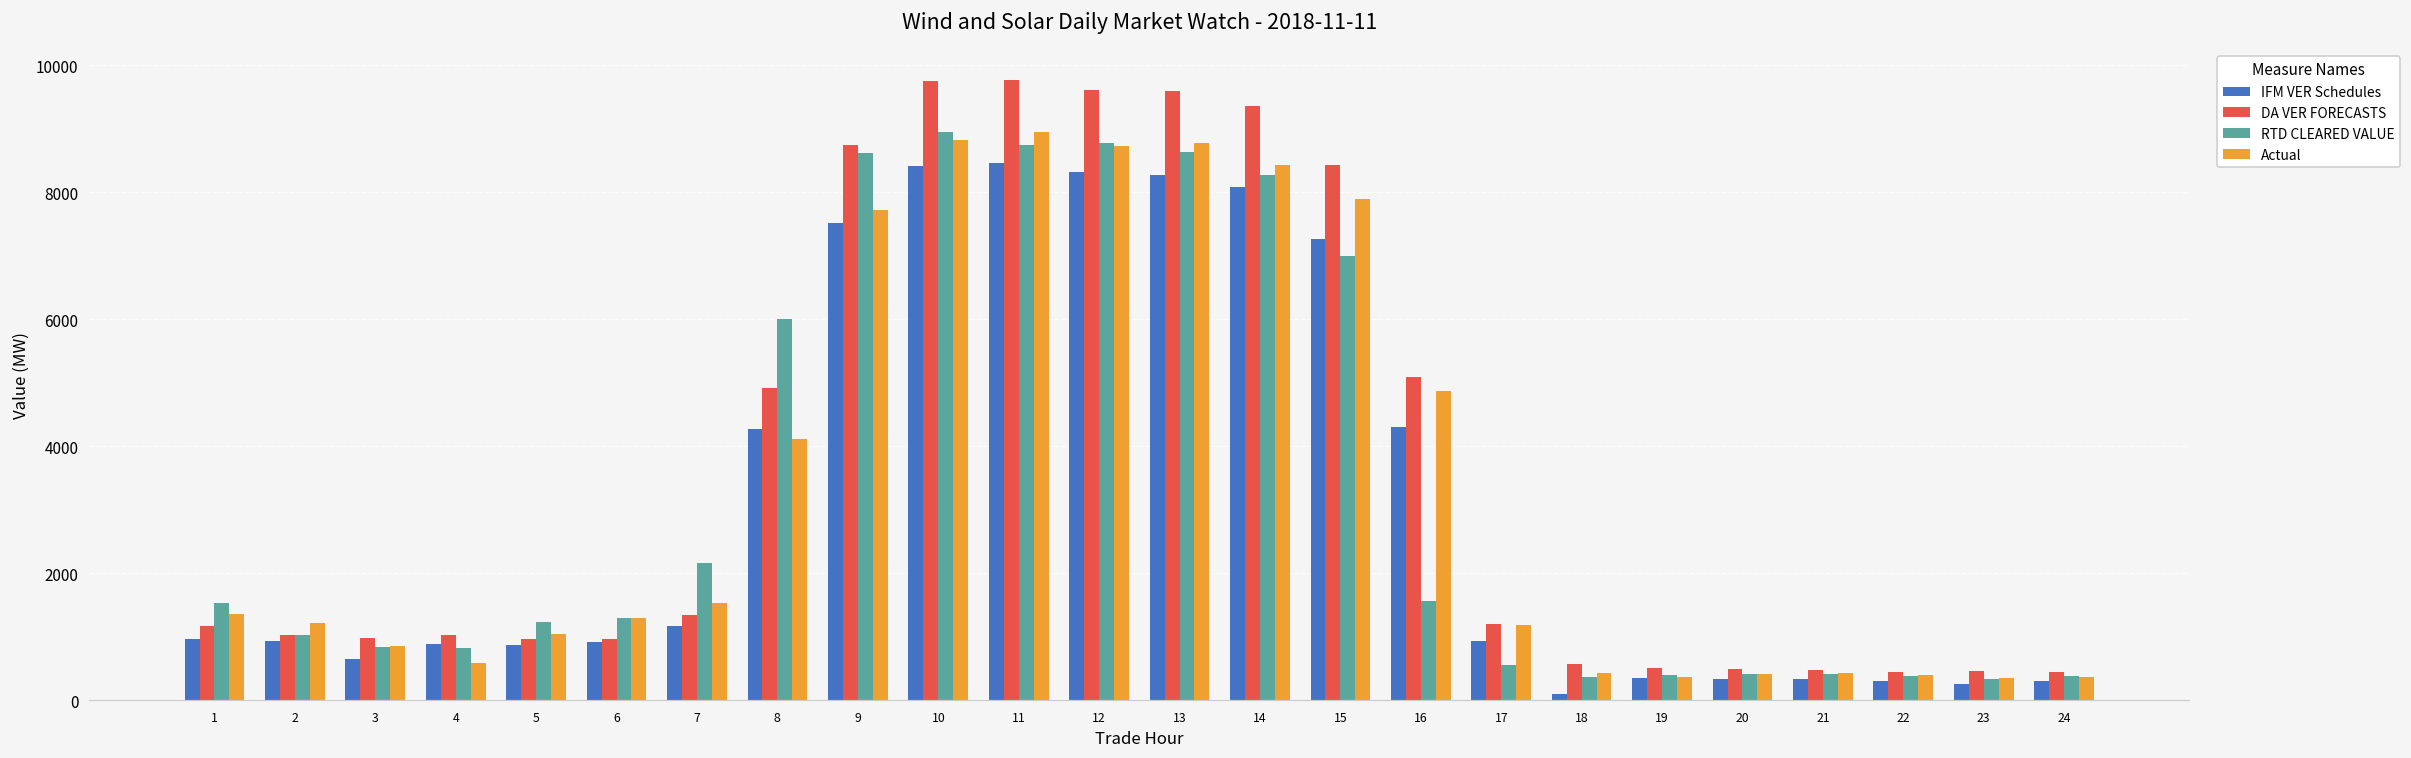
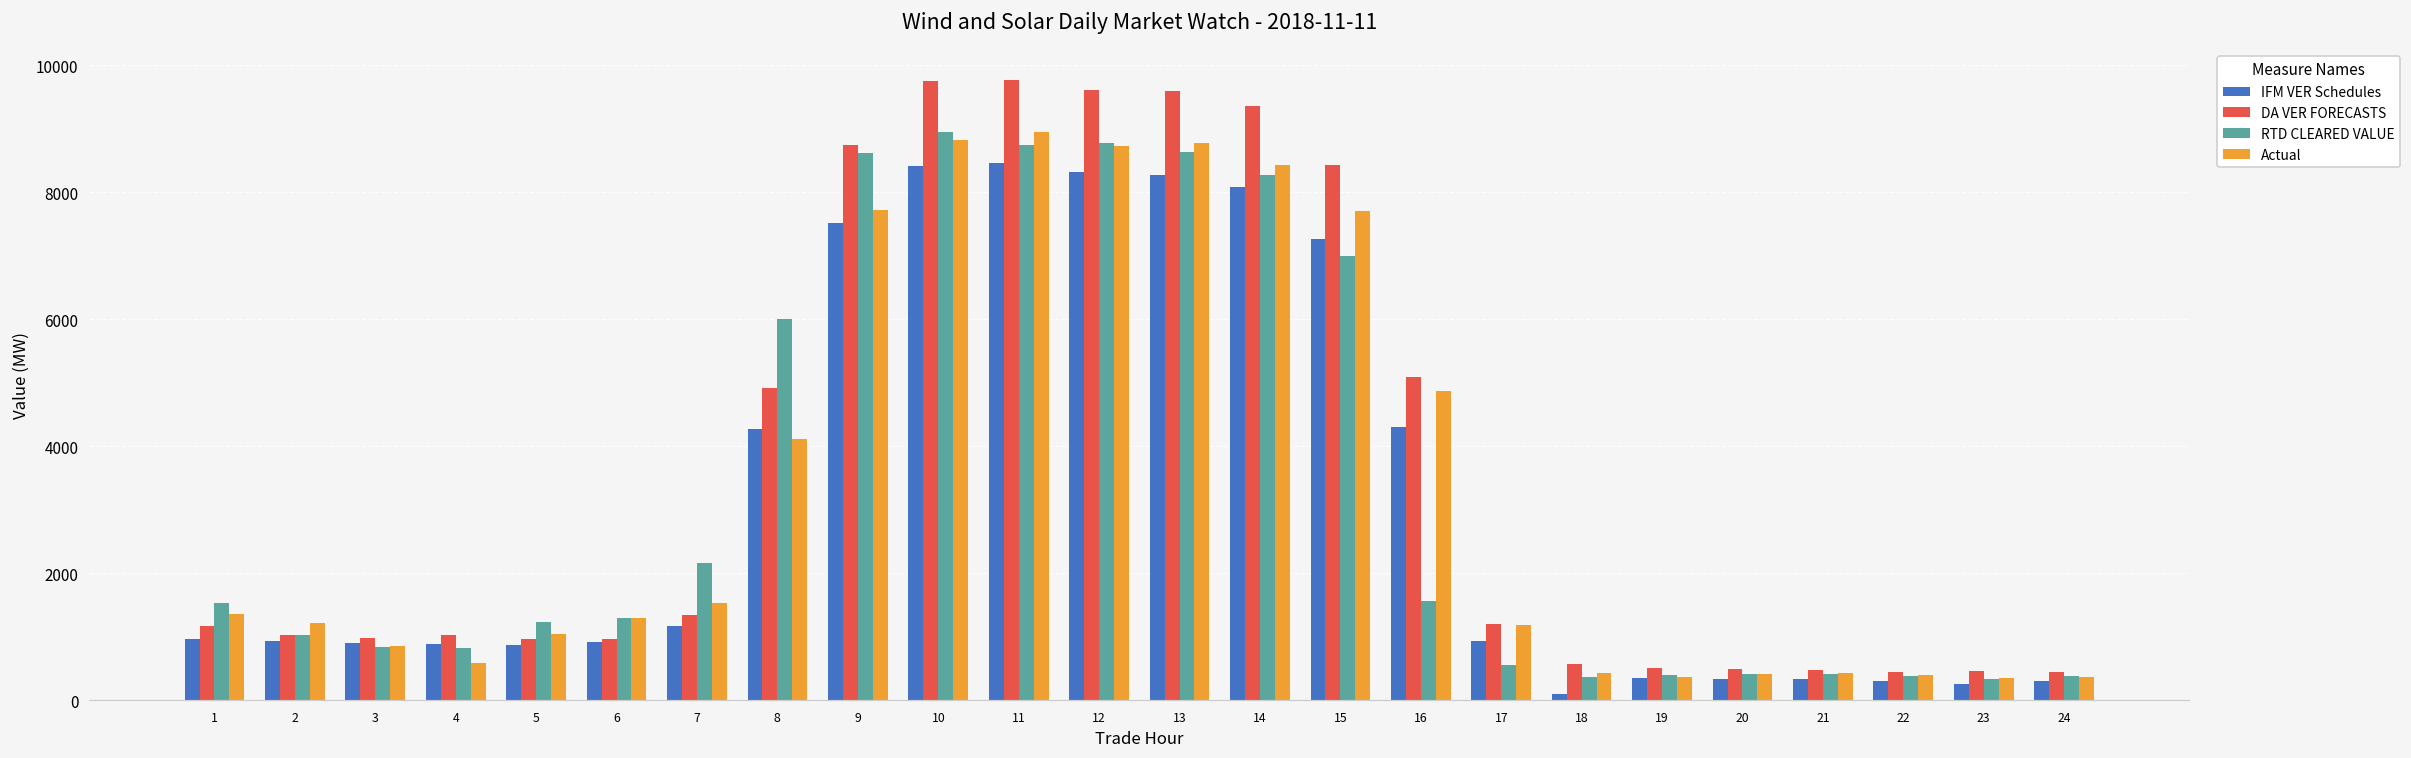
IFM VER Schedules, 3: 700 -> 900
Actual, 15: 7900 -> 7700
